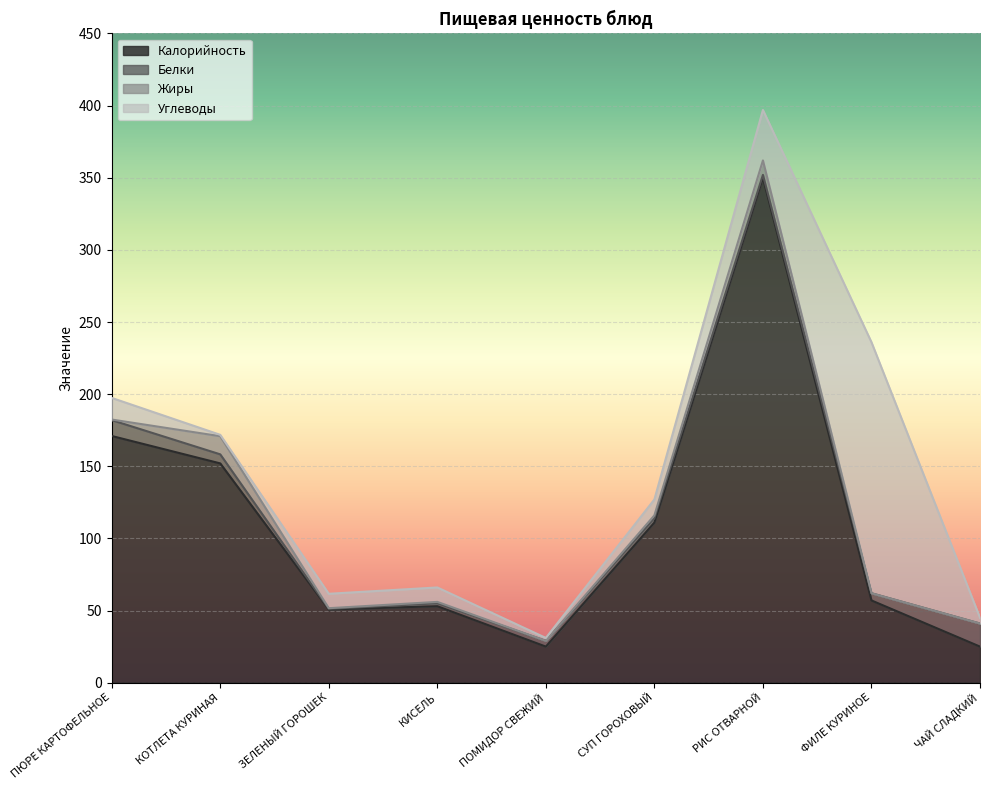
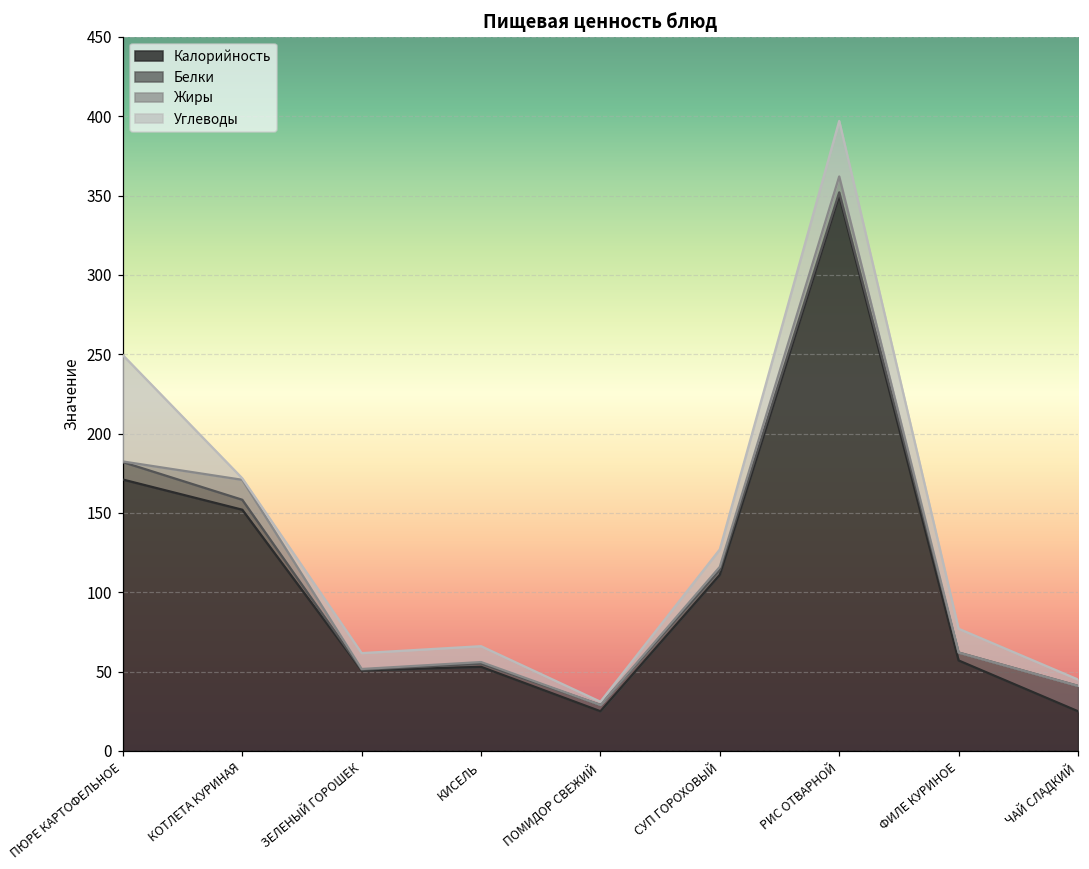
Углеводы, ПЮРЕ КАРТОФЕЛЬНОЕ: 15 -> 67
Углеводы, ФИЛЕ КУРИНОЕ: 174 -> 15
